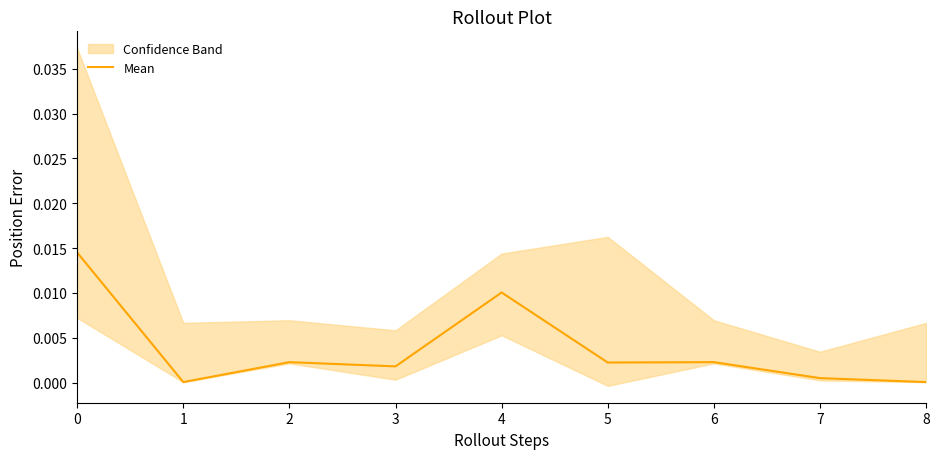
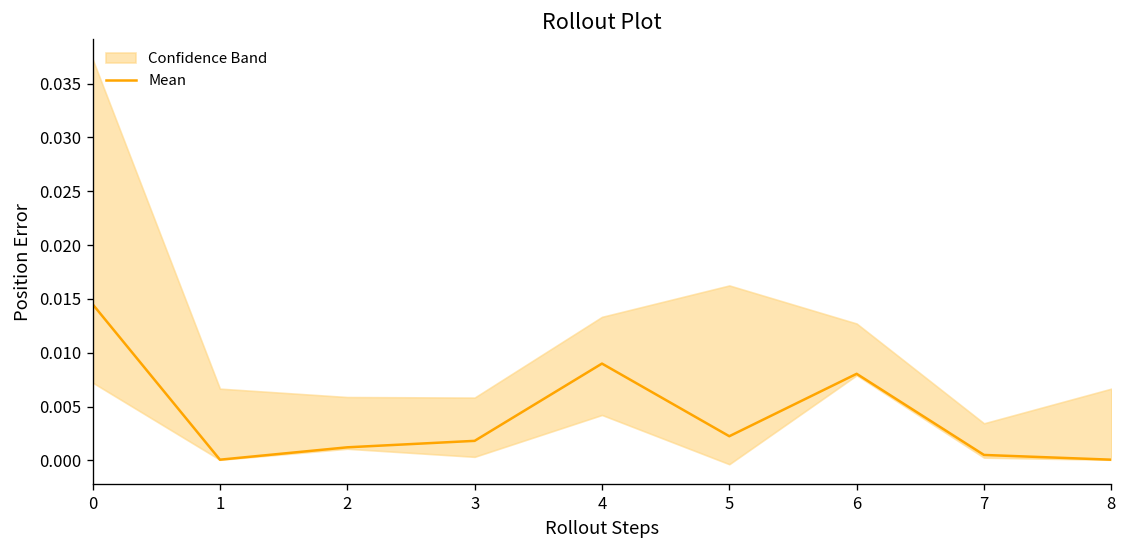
Mean, 2: 0.002 -> 0.001
Mean, 4: 0.010 -> 0.009
Mean, 6: 0.002 -> 0.008
